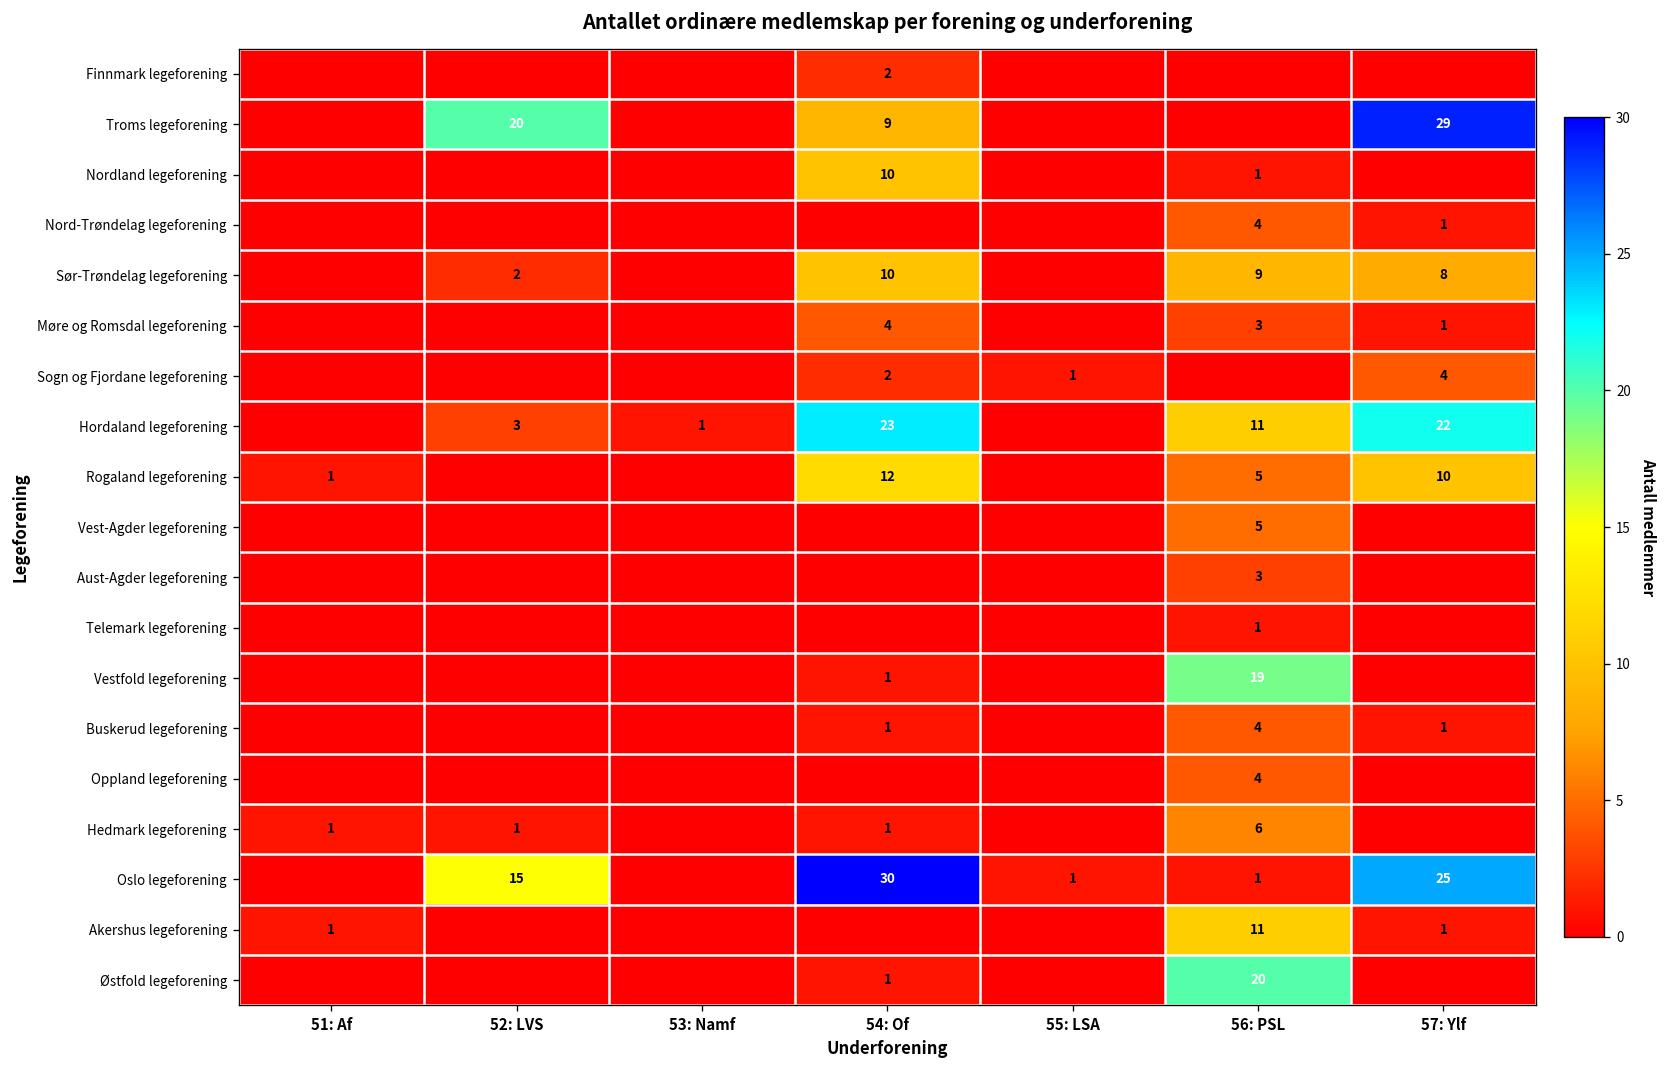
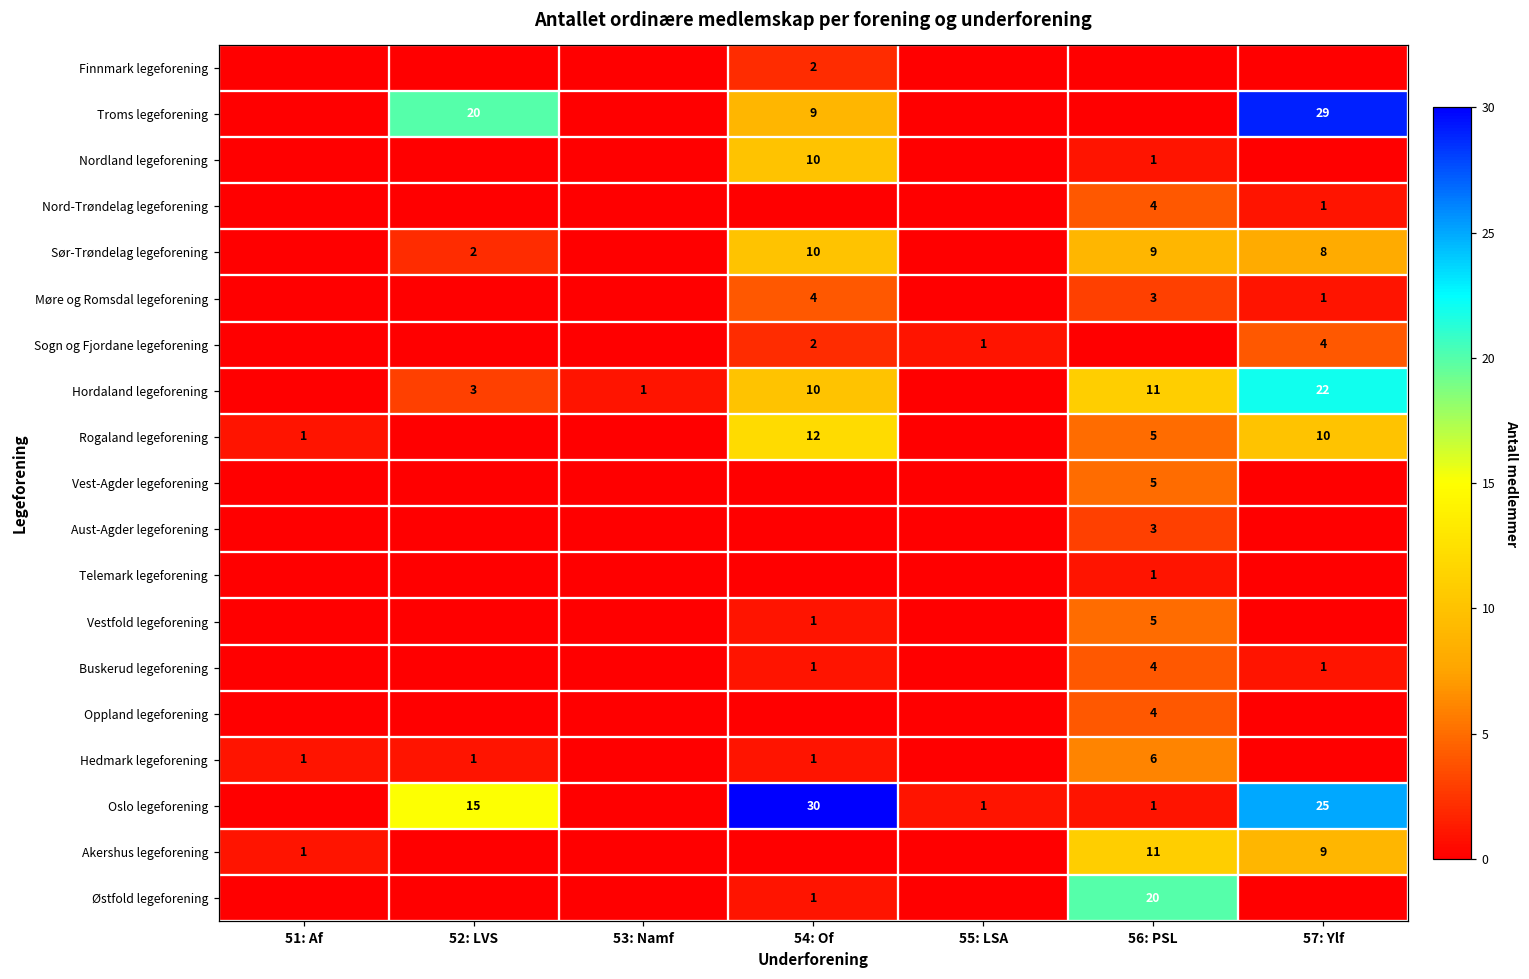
Hordaland legeforening, 54: Of: 23 -> 10
Vestfold legeforening, 56: PSL: 19 -> 5
Akershus legeforening, 57: Ylf: 1 -> 9
